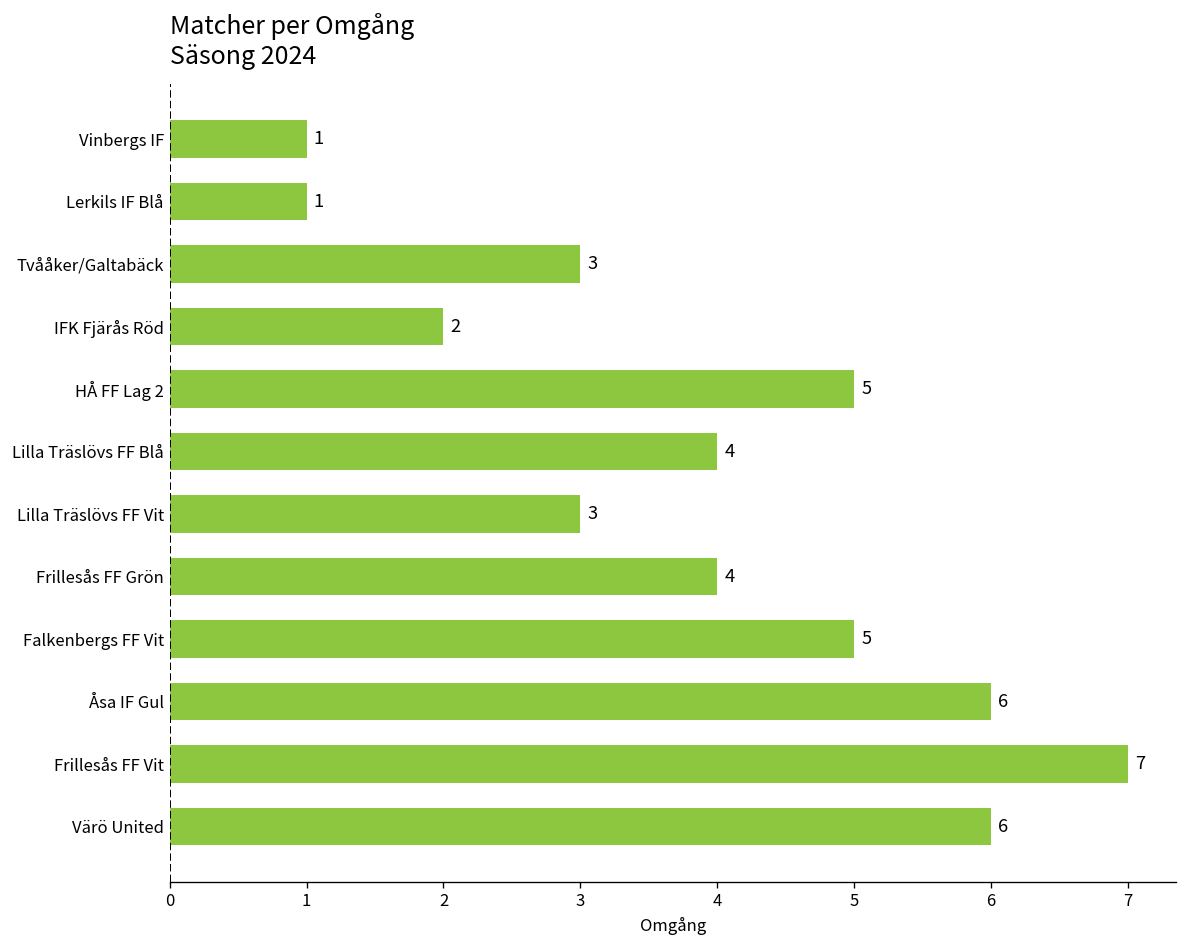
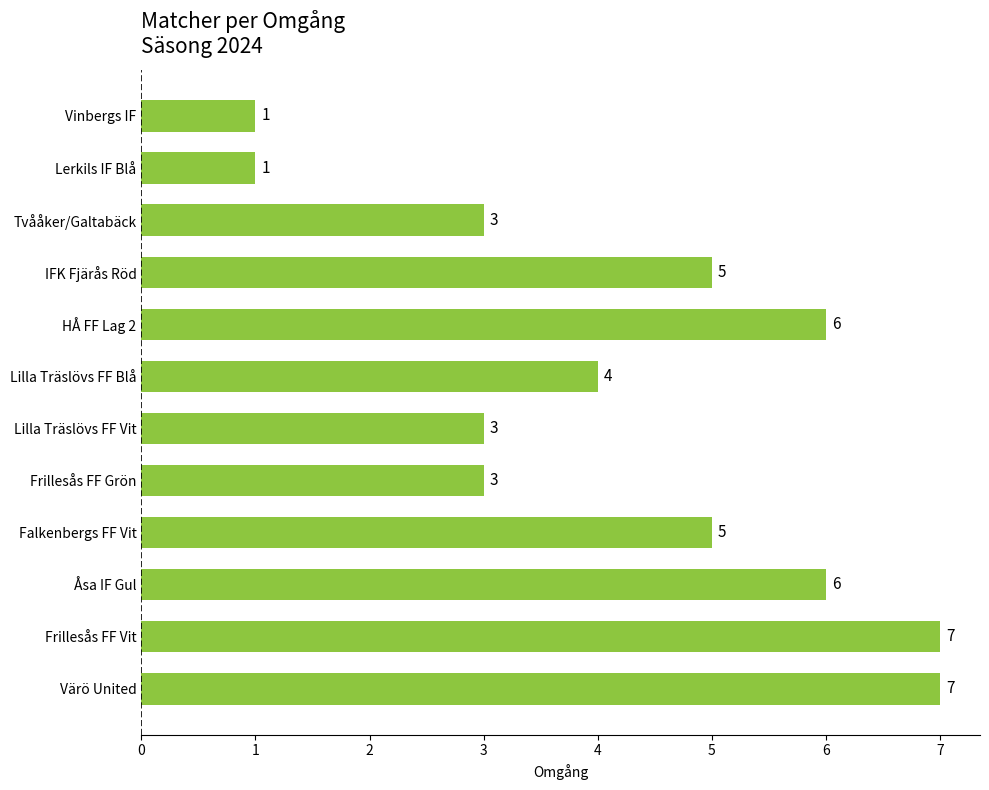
IFK Fjärås Röd: 2 -> 5
HÅ FF Lag 2: 5 -> 6
Frillesås FF Grön: 4 -> 3
Värö United: 6 -> 7
